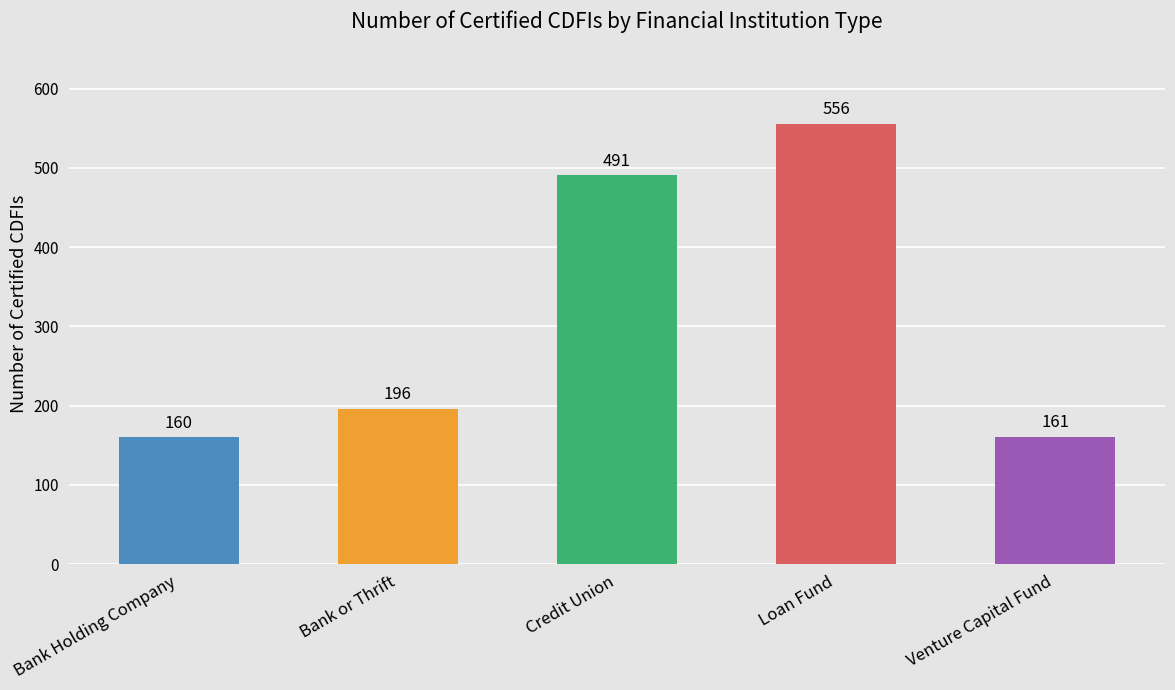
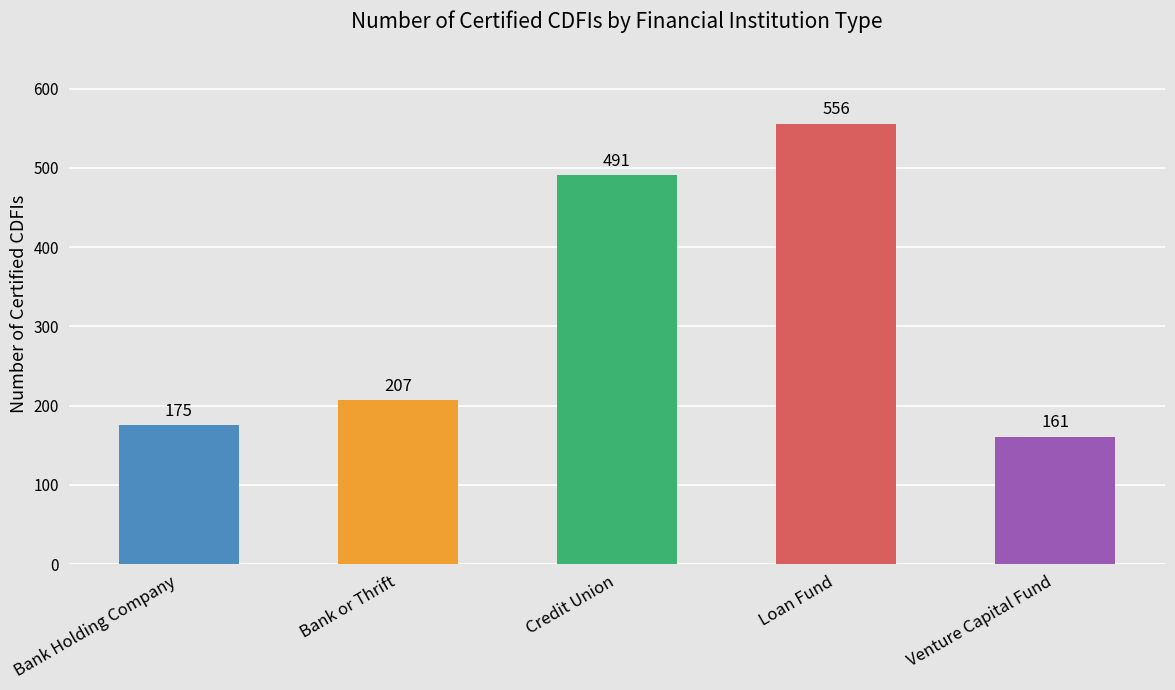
Bank Holding Company: 160 -> 175
Bank or Thrift: 196 -> 207
